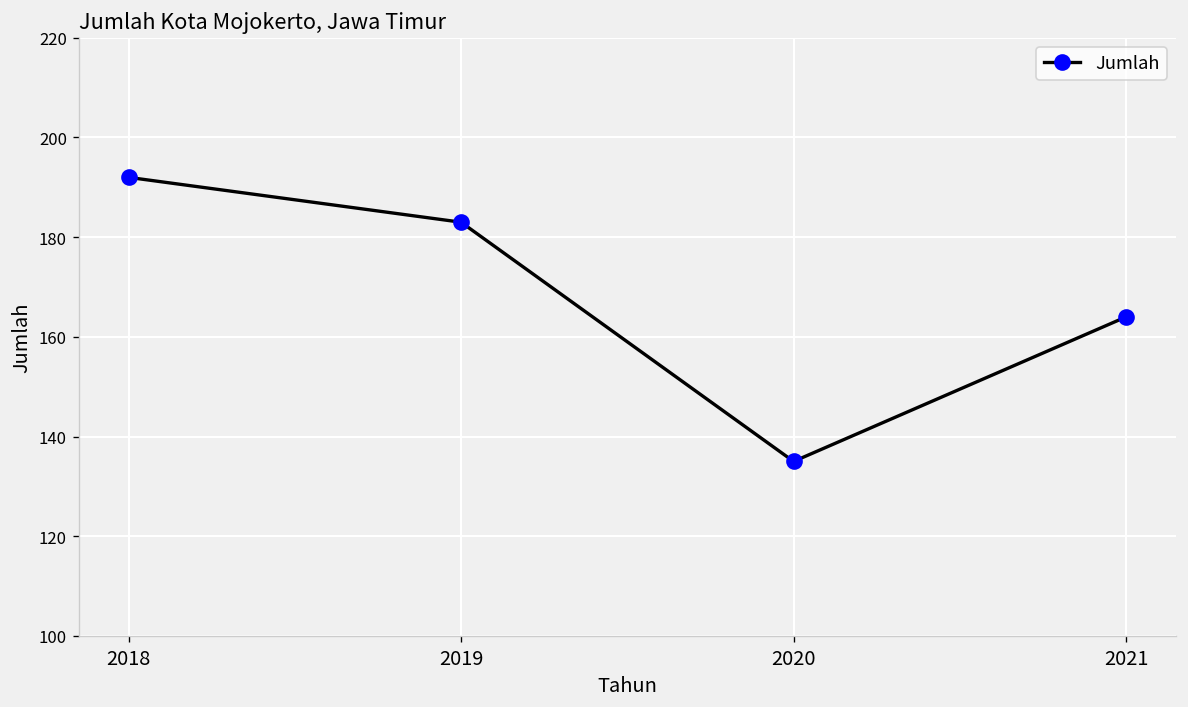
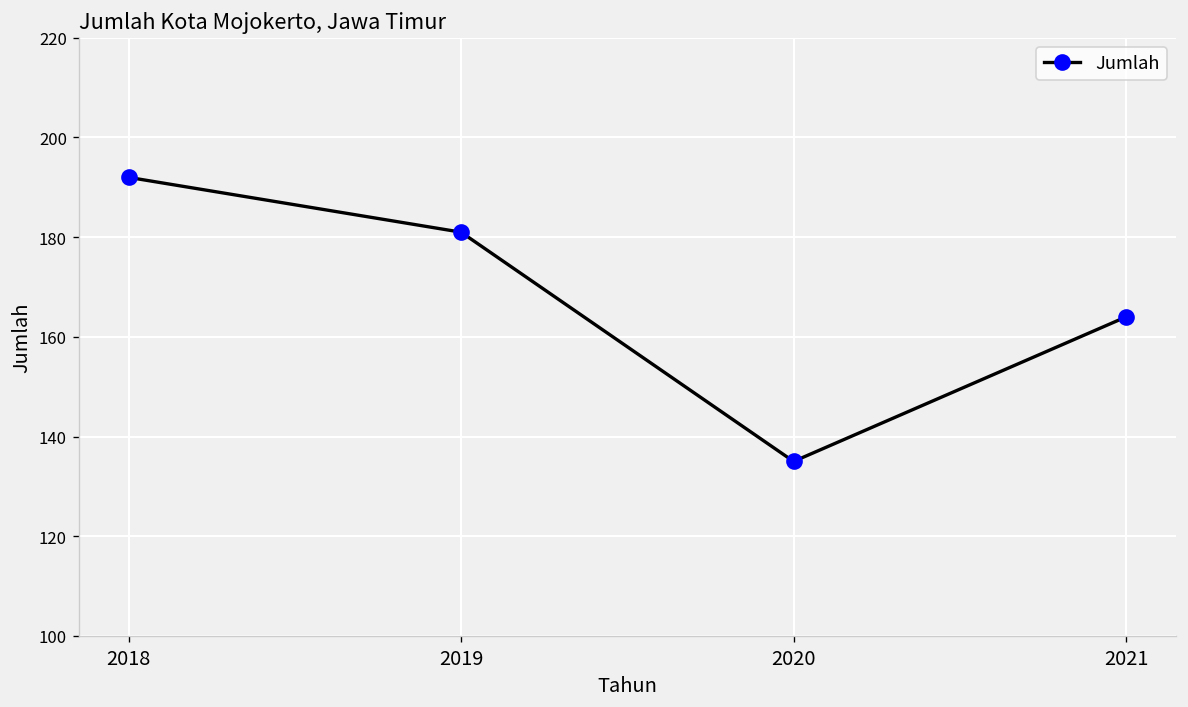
2019: 183 -> 181
